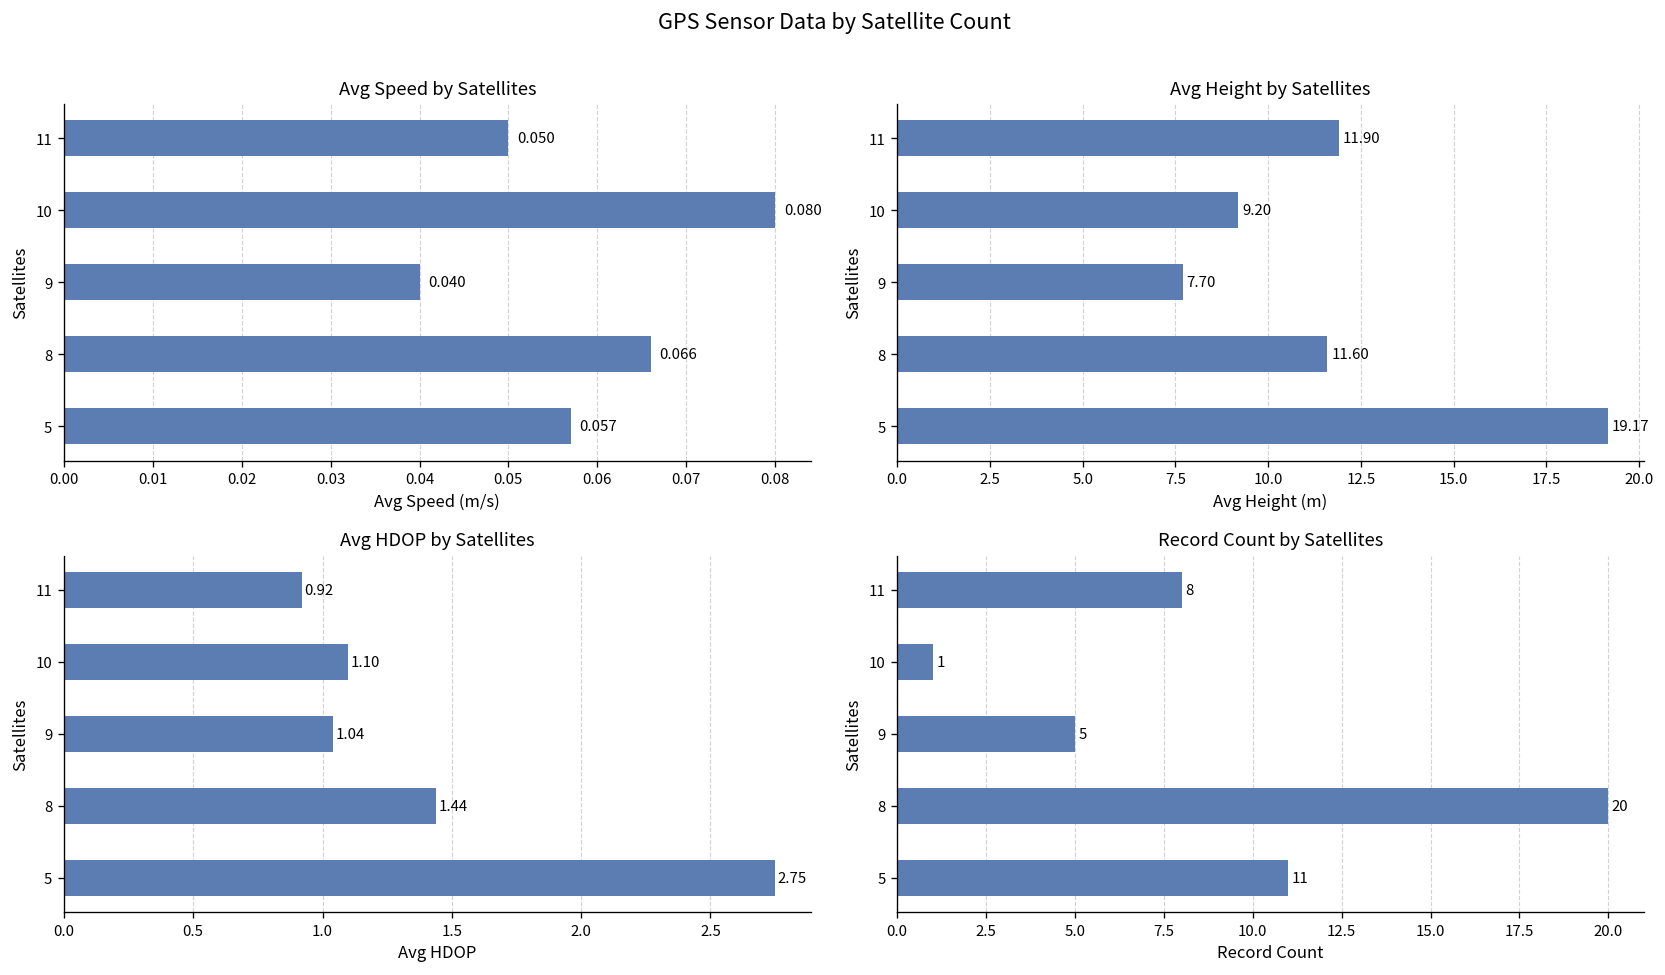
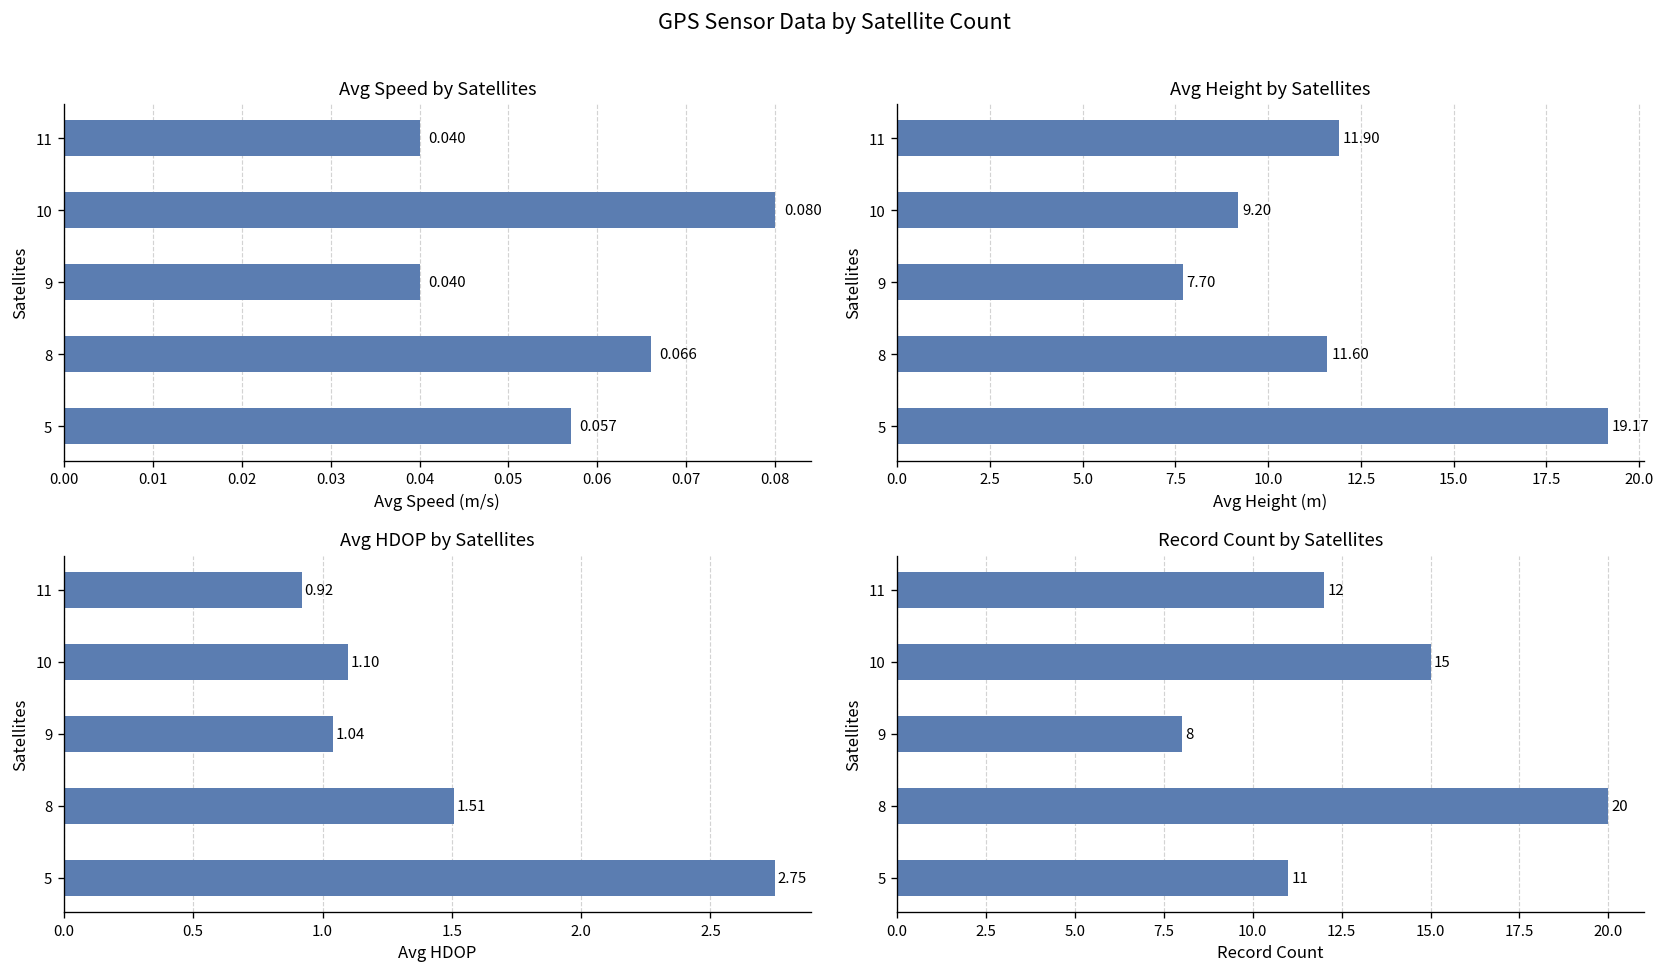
Avg Speed by Satellites, 11: 0.050 -> 0.040
Avg HDOP by Satellites, 8: 1.44 -> 1.51
Record Count by Satellites, 11: 8 -> 12
Record Count by Satellites, 10: 1 -> 15
Record Count by Satellites, 9: 5 -> 8
